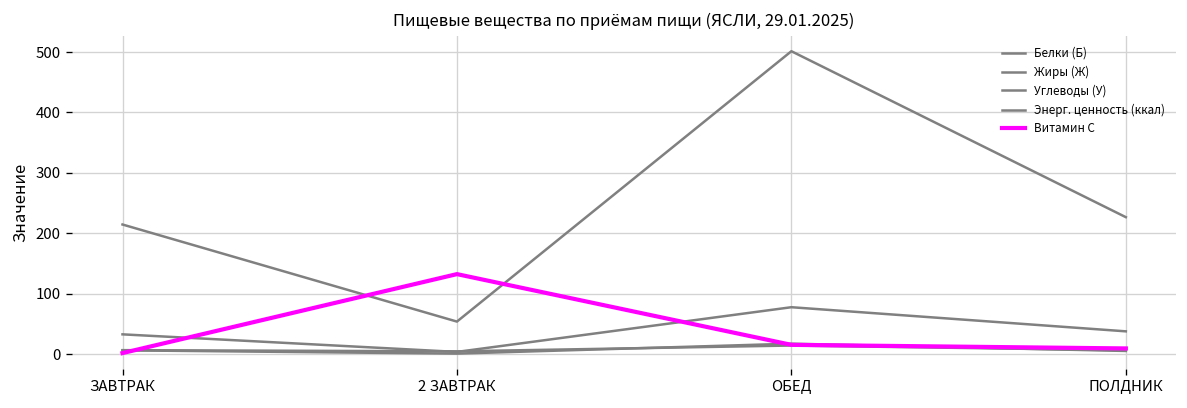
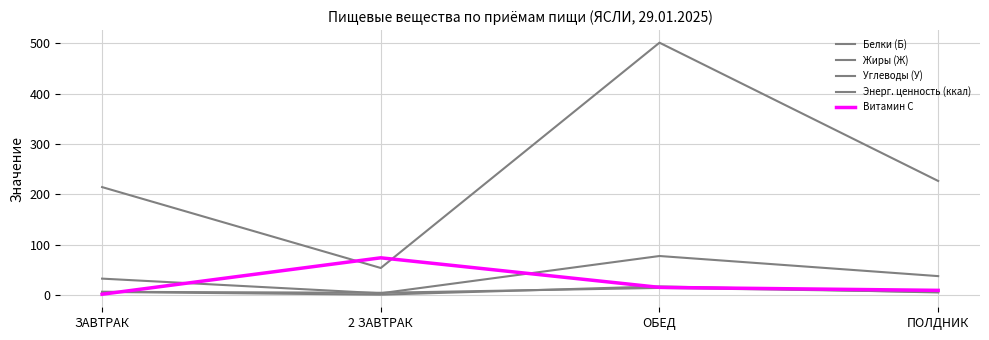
Витамин С, 2 ЗАВТРАК: 130 -> 70
